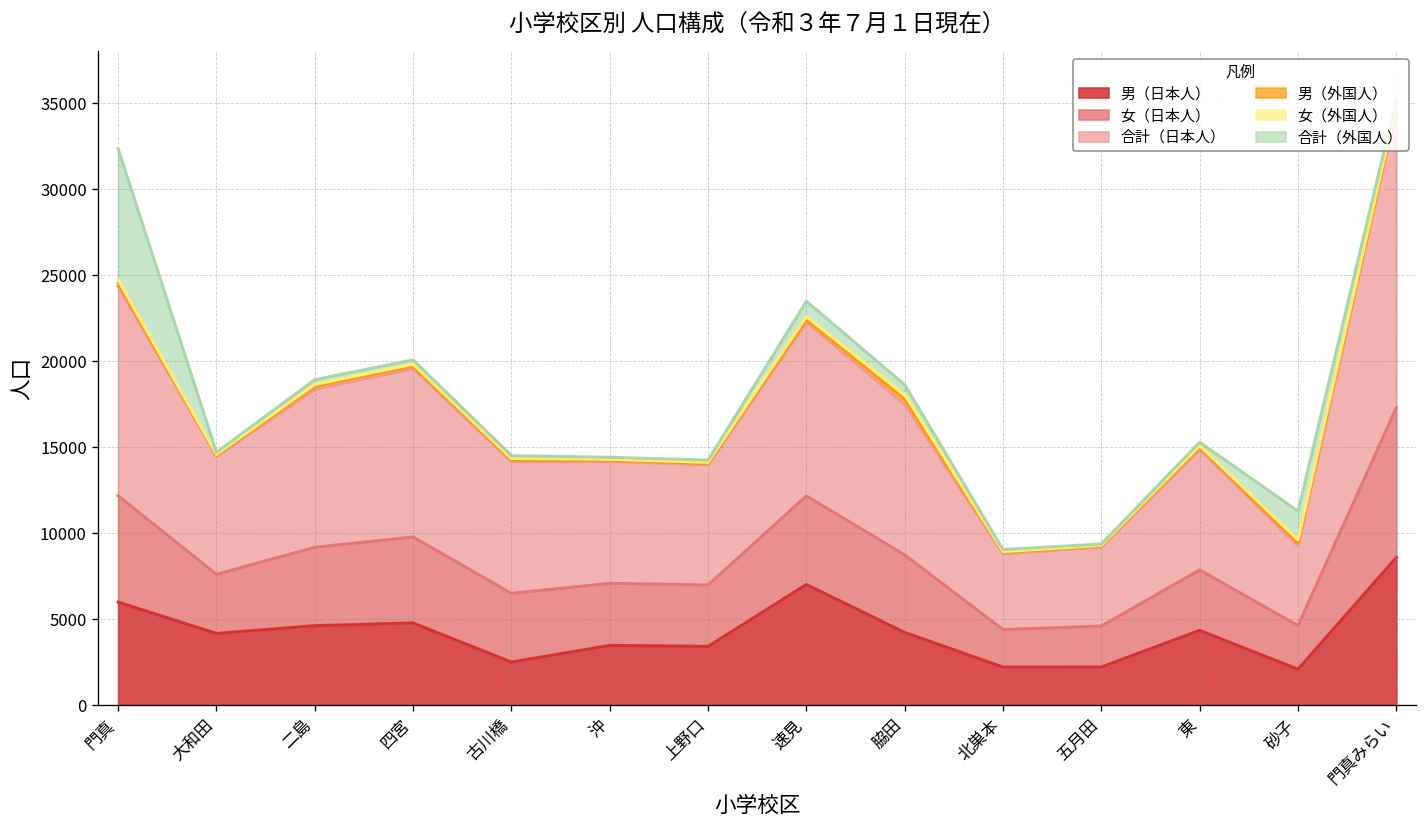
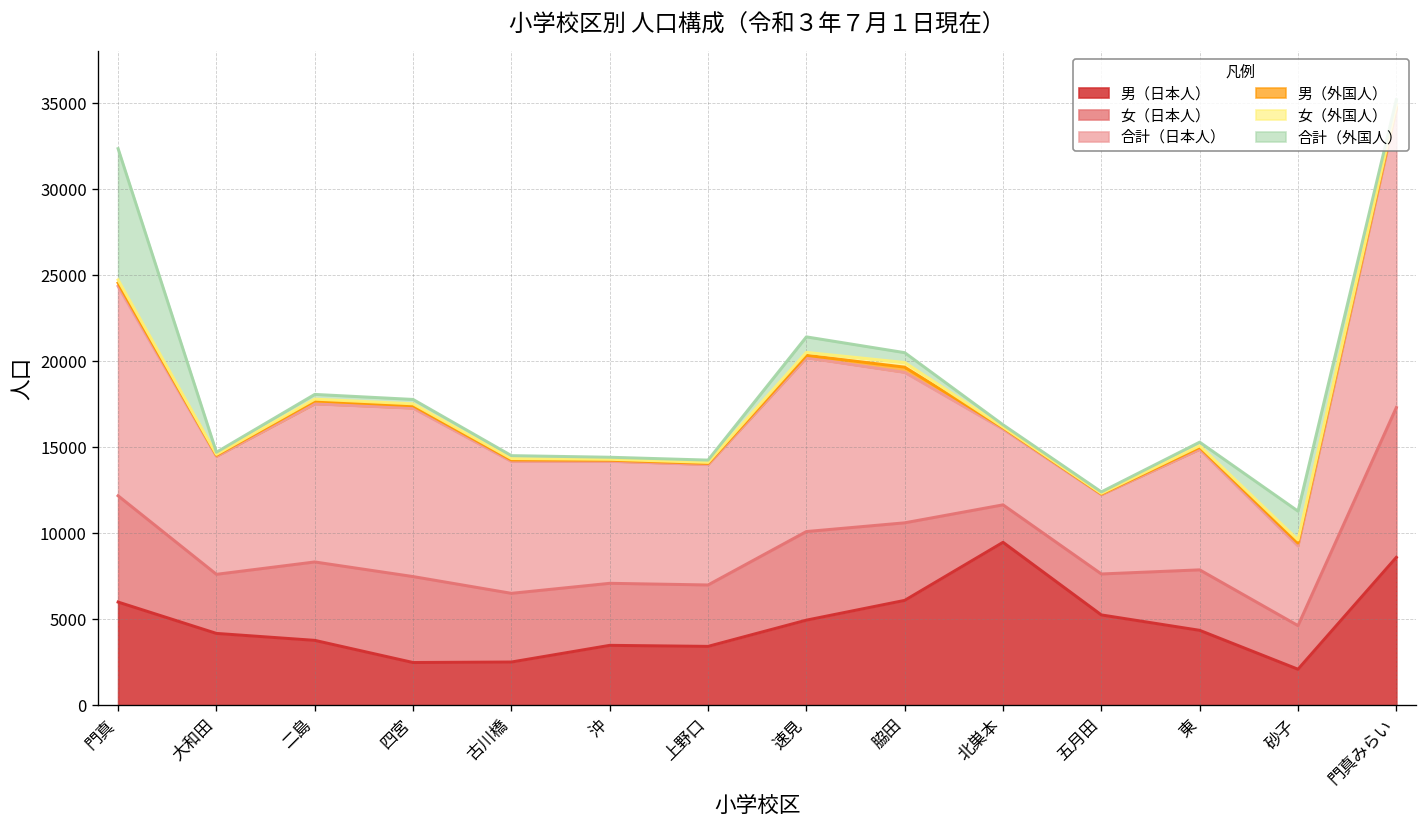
男（日本人）, 二島: 4600 -> 3800
男（日本人）, 四宮: 4800 -> 2500
男（日本人）, 速見: 7000 -> 4900
男（日本人）, 脇田: 4200 -> 6100
男（日本人）, 北巣本: 2200 -> 9500
男（日本人）, 五月田: 2200 -> 5300
